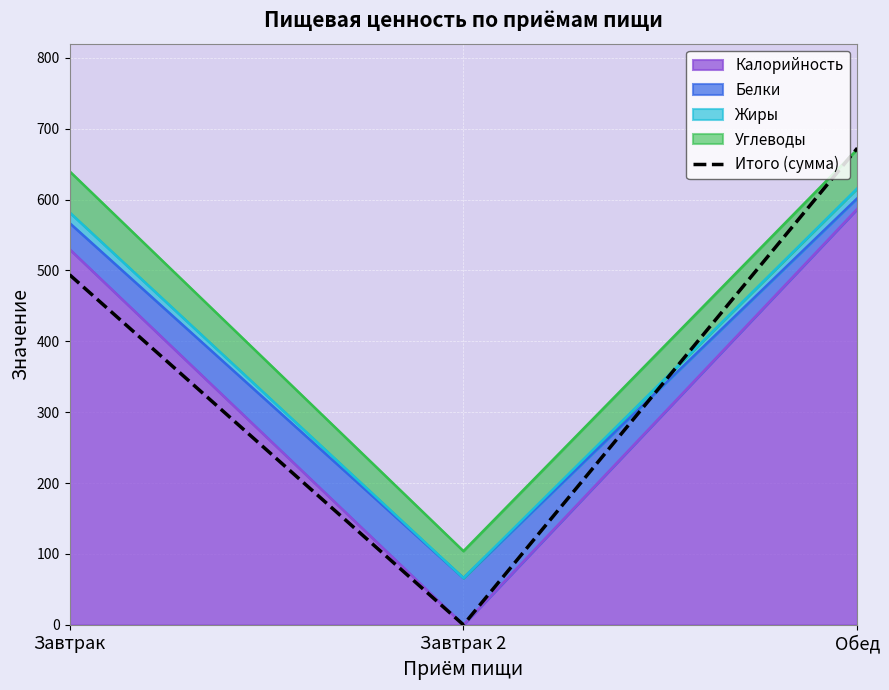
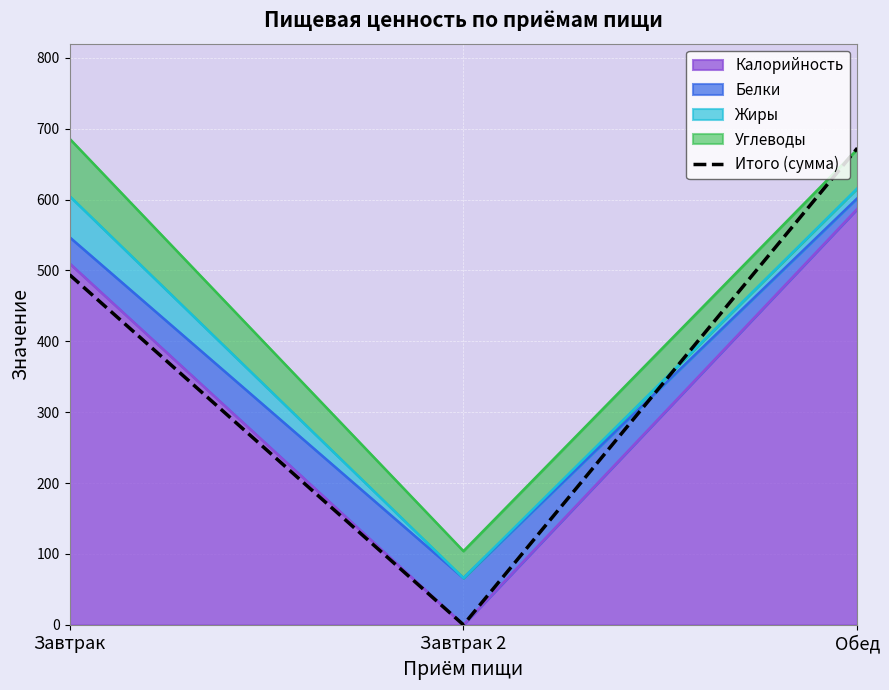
Калорийность, Завтрак: 530 -> 510
Жиры, Завтрак: 20 -> 60
Углеводы, Завтрак: 60 -> 80
